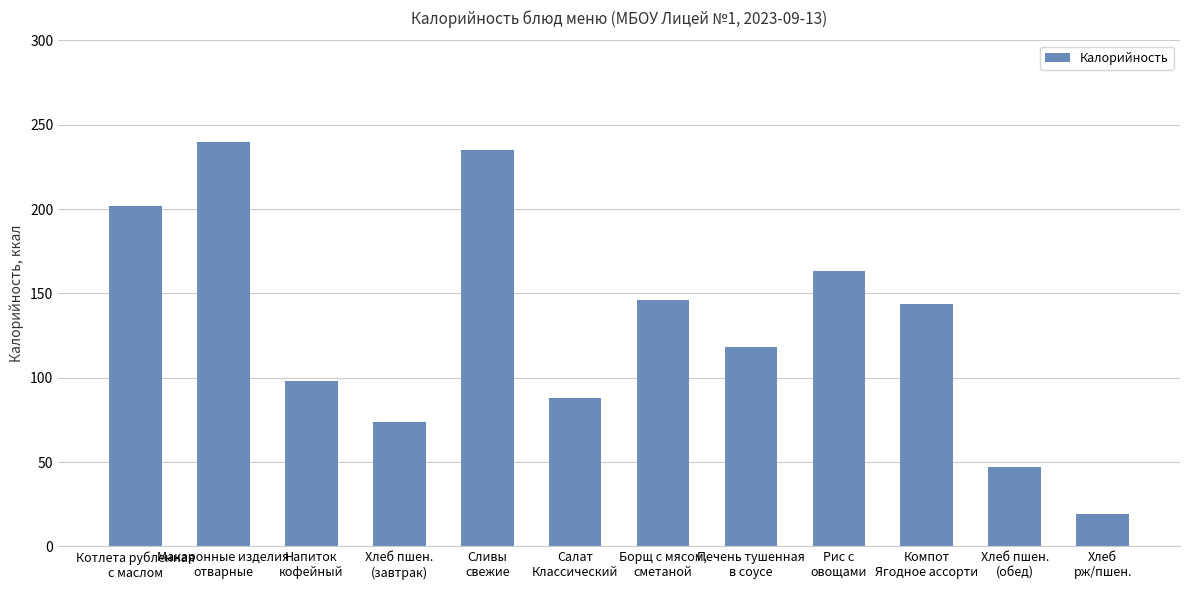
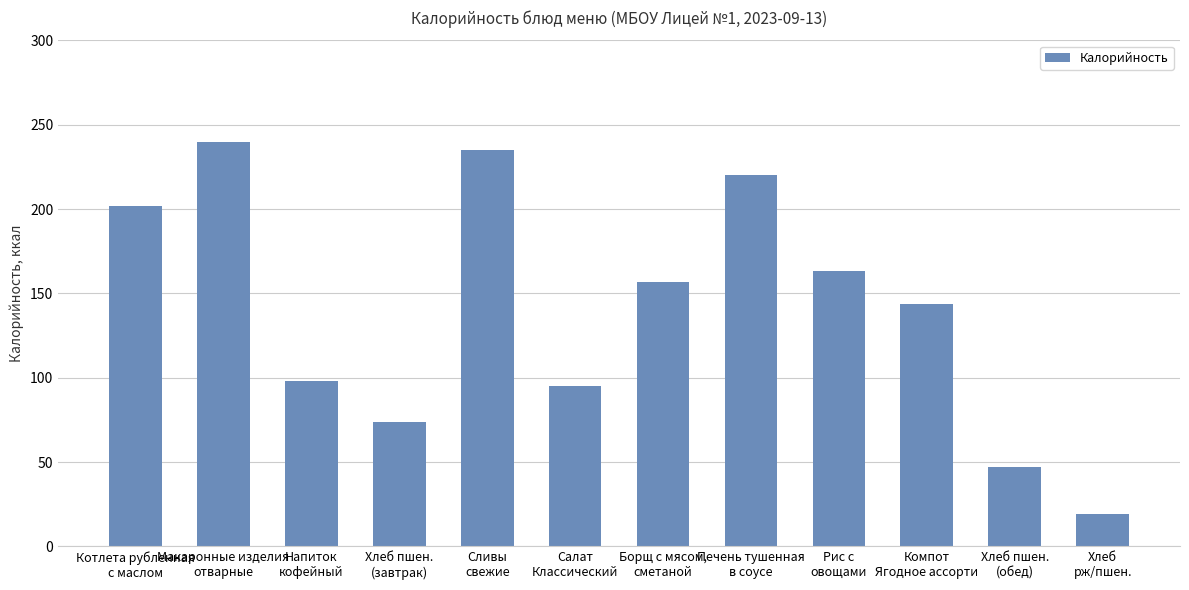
Салат Классический: 88 -> 95
Борщ с мясом, сметаной: 146 -> 157
Печень тушенная в соусе: 118 -> 220
